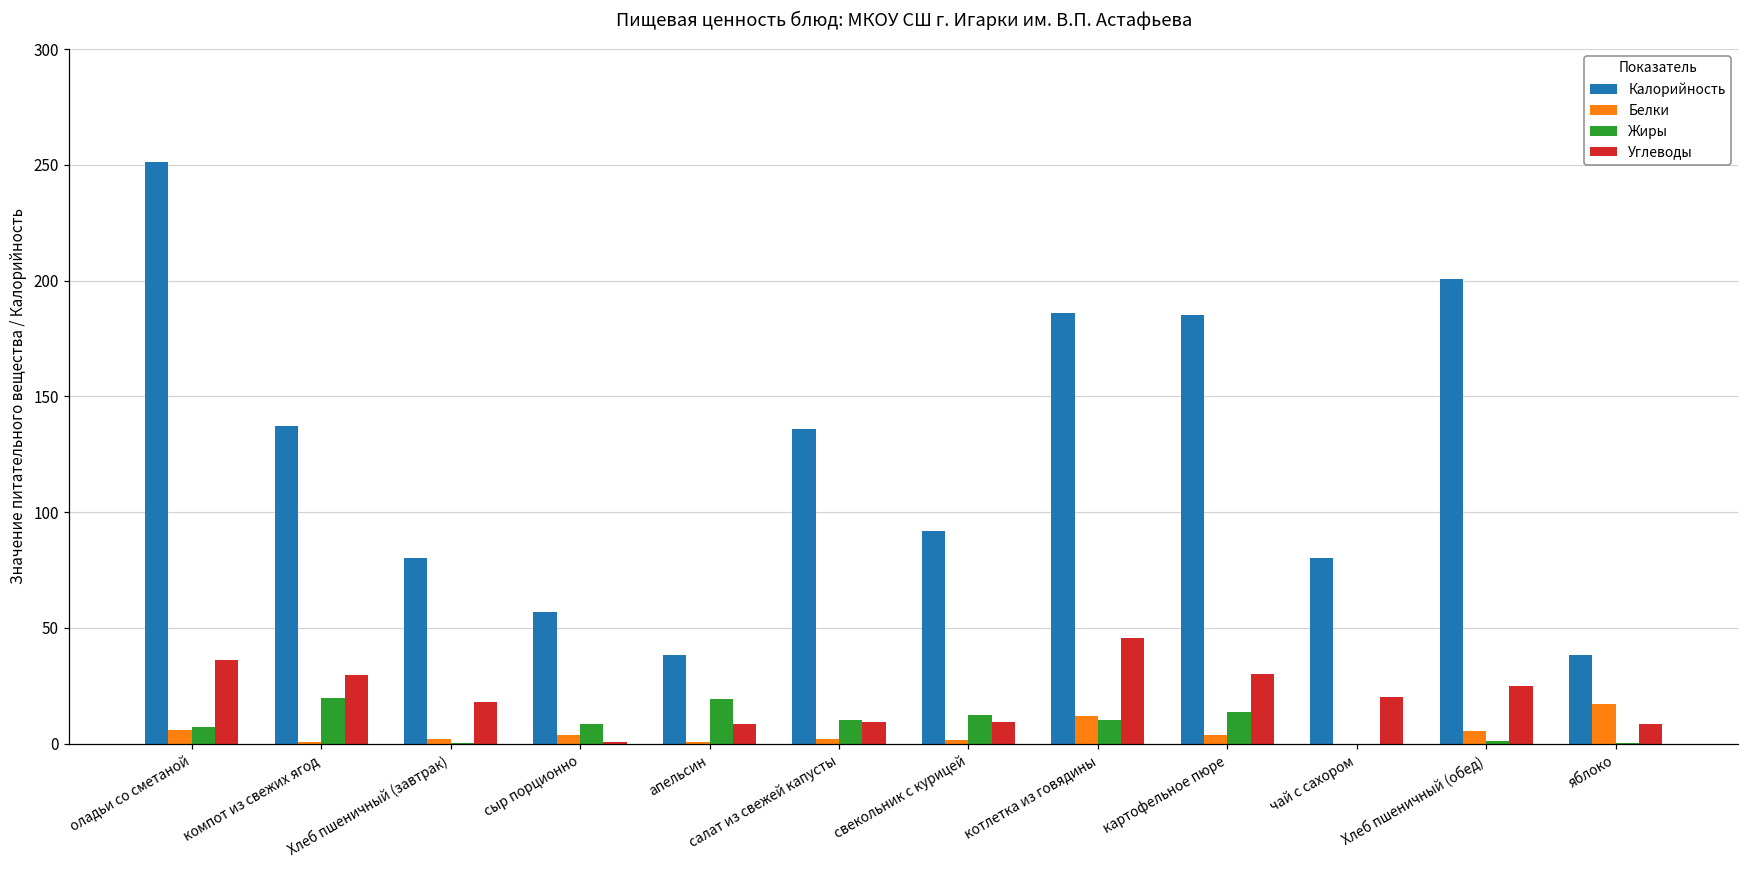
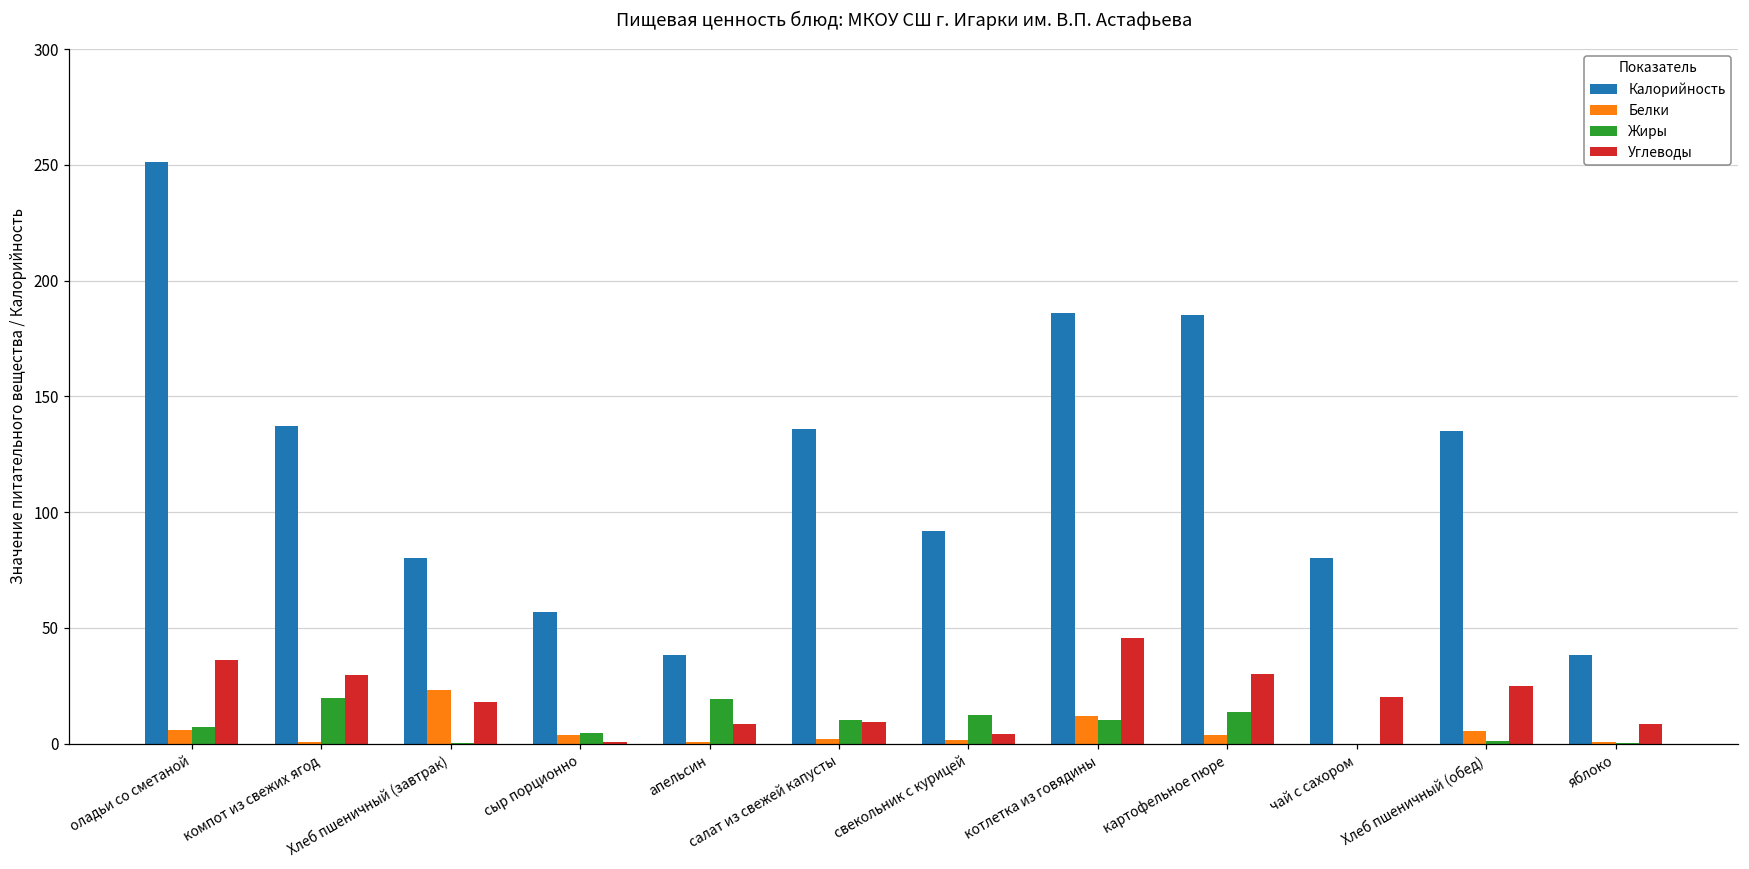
Белки, Хлеб пшеничный (завтрак): 2 -> 23
Жиры, сыр порционно: 8 -> 4
Углеводы, свекольник с курицей: 9 -> 4
Калорийность, Хлеб пшеничный (обед): 201 -> 135
Белки, яблоко: 17 -> 1
